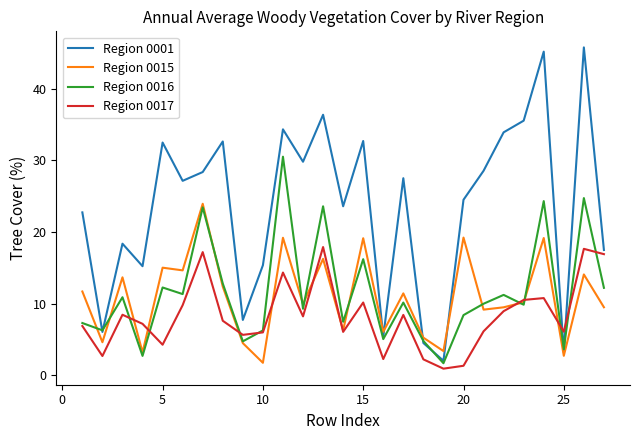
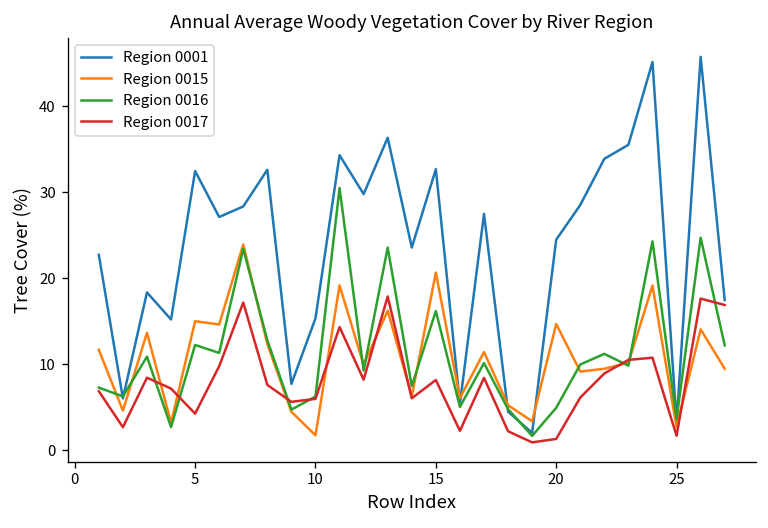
Region 0015, 15: 19 -> 21
Region 0017, 15: 10 -> 8
Region 0015, 20: 19 -> 15
Region 0016, 20: 8 -> 5
Region 0017, 25: 6 -> 2
